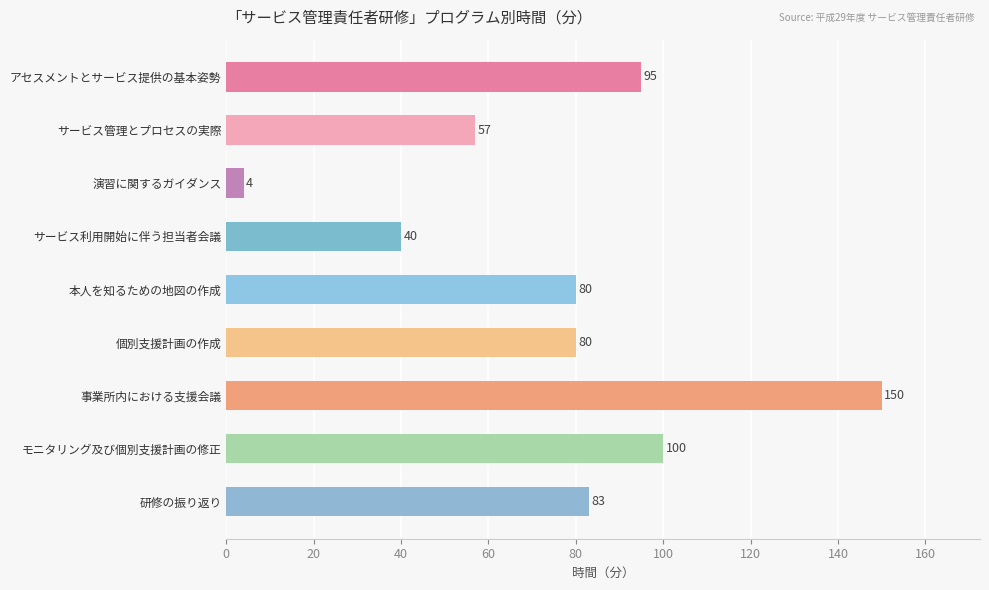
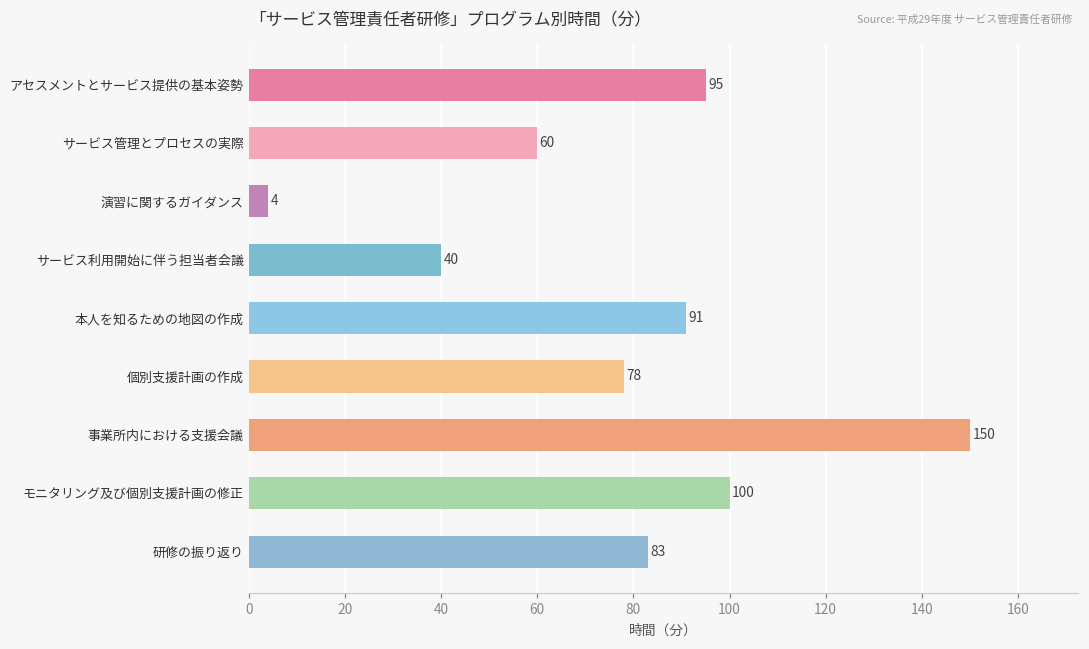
サービス管理とプロセスの実際: 57 -> 60
本人を知るための地図の作成: 80 -> 91
個別支援計画の作成: 80 -> 78
